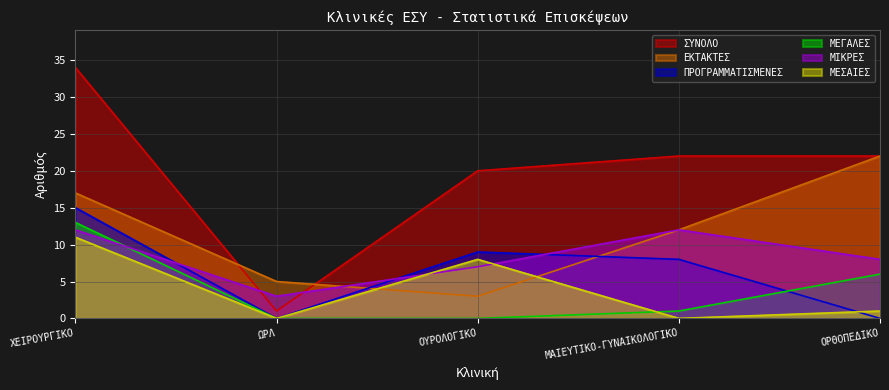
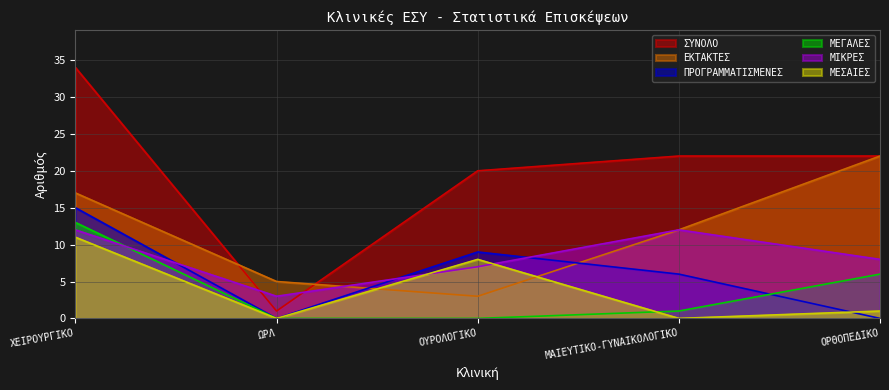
ΠΡΟΓΡΑΜΜΑΤΙΣΜΕΝΕΣ, ΜΑΙΕΥΤΙΚΟ-ΓΥΝΑΙΚΟΛΟΓΙΚΟ: 8 -> 6
